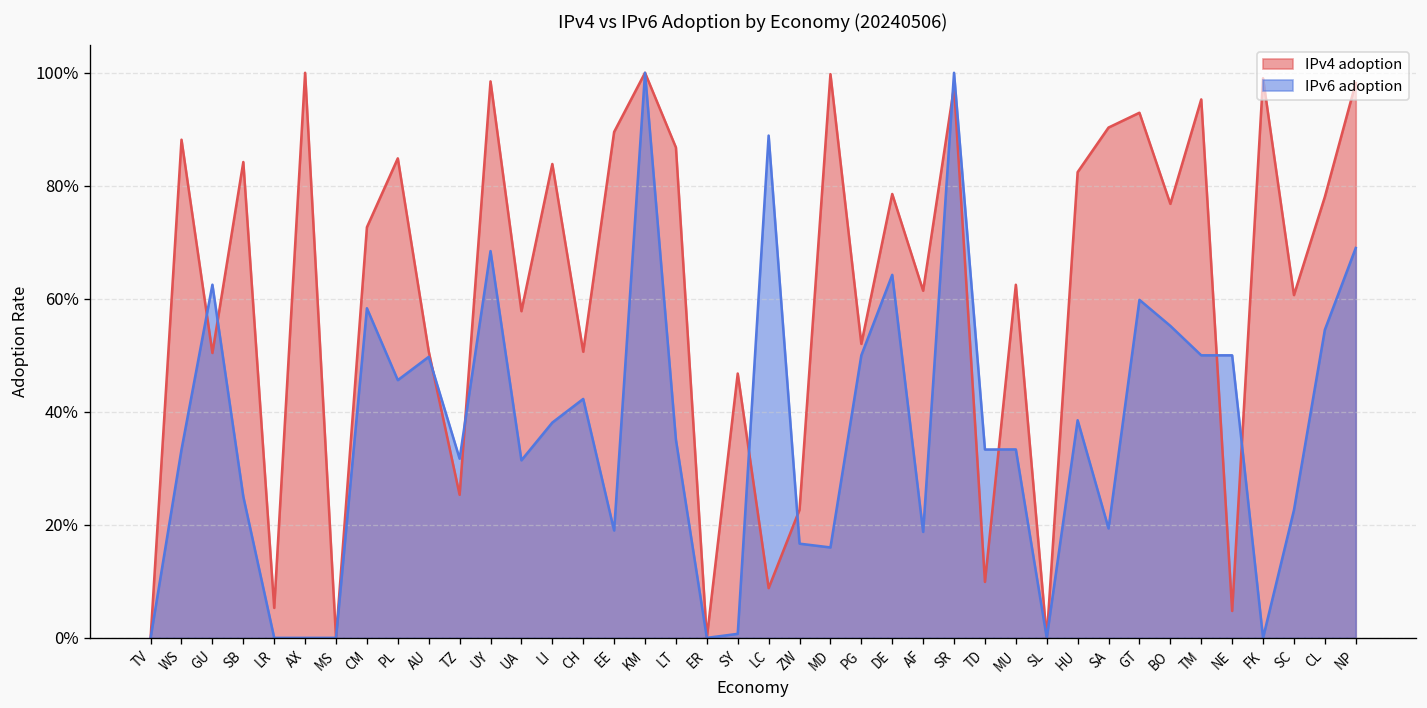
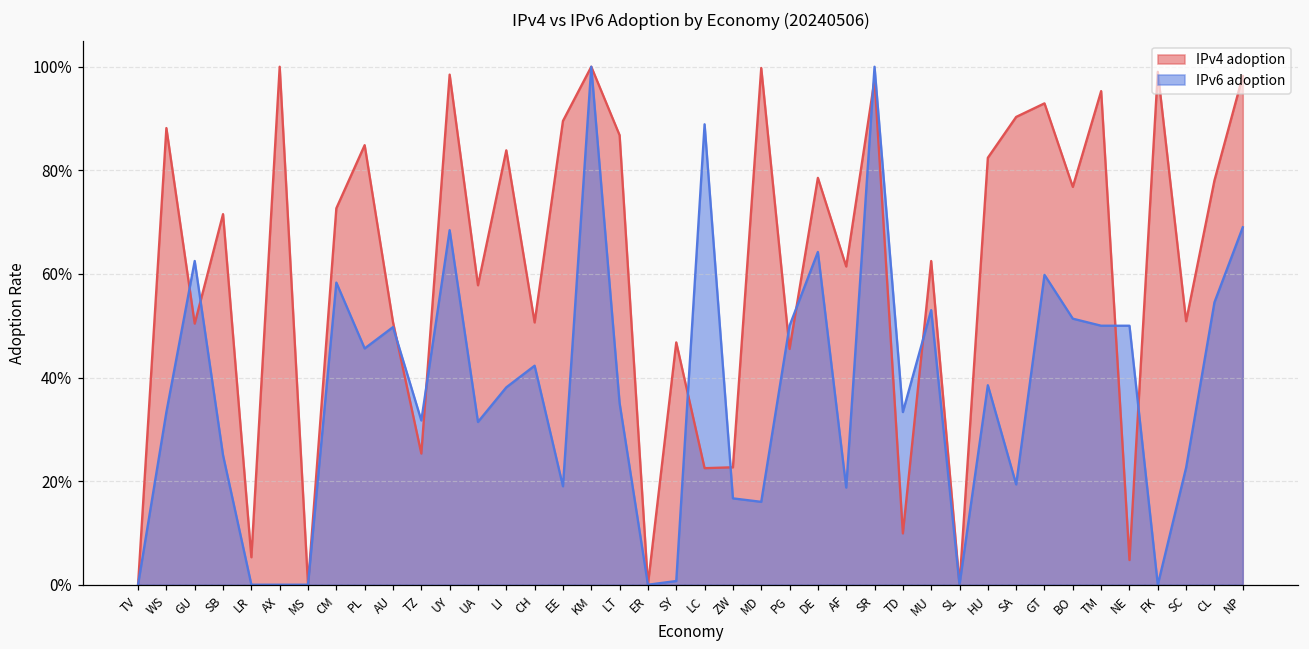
IPv4 adoption, SB: 84% -> 72%
IPv4 adoption, LC: 9% -> 23%
IPv4 adoption, PG: 52% -> 46%
IPv6 adoption, MU: 33% -> 53%
IPv6 adoption, BO: 55% -> 51%
IPv4 adoption, SC: 61% -> 51%
